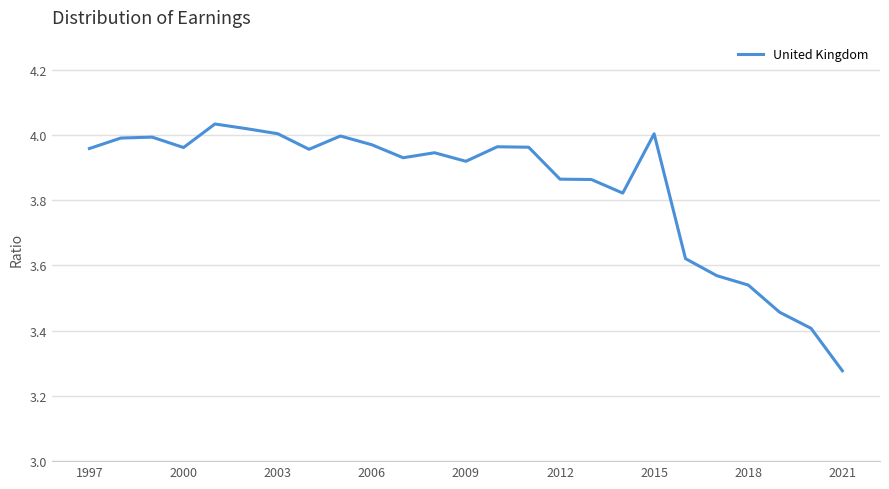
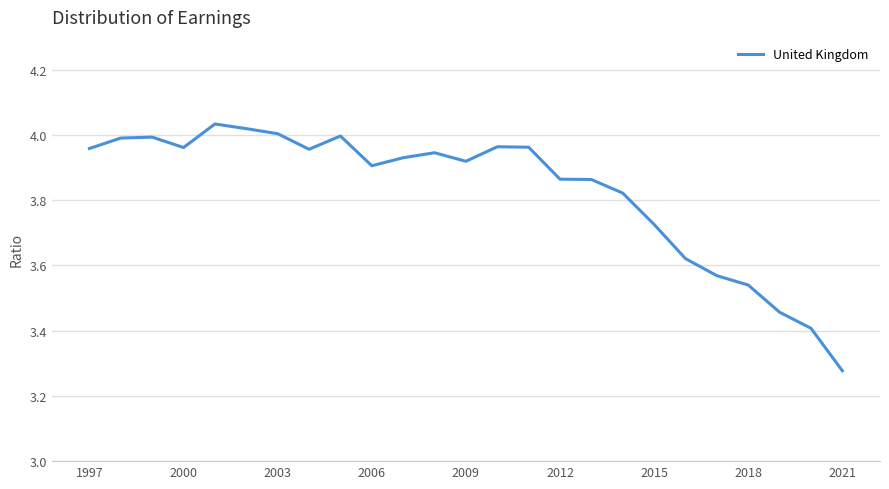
2006: 3.97 -> 3.91
2015: 4.00 -> 3.73
